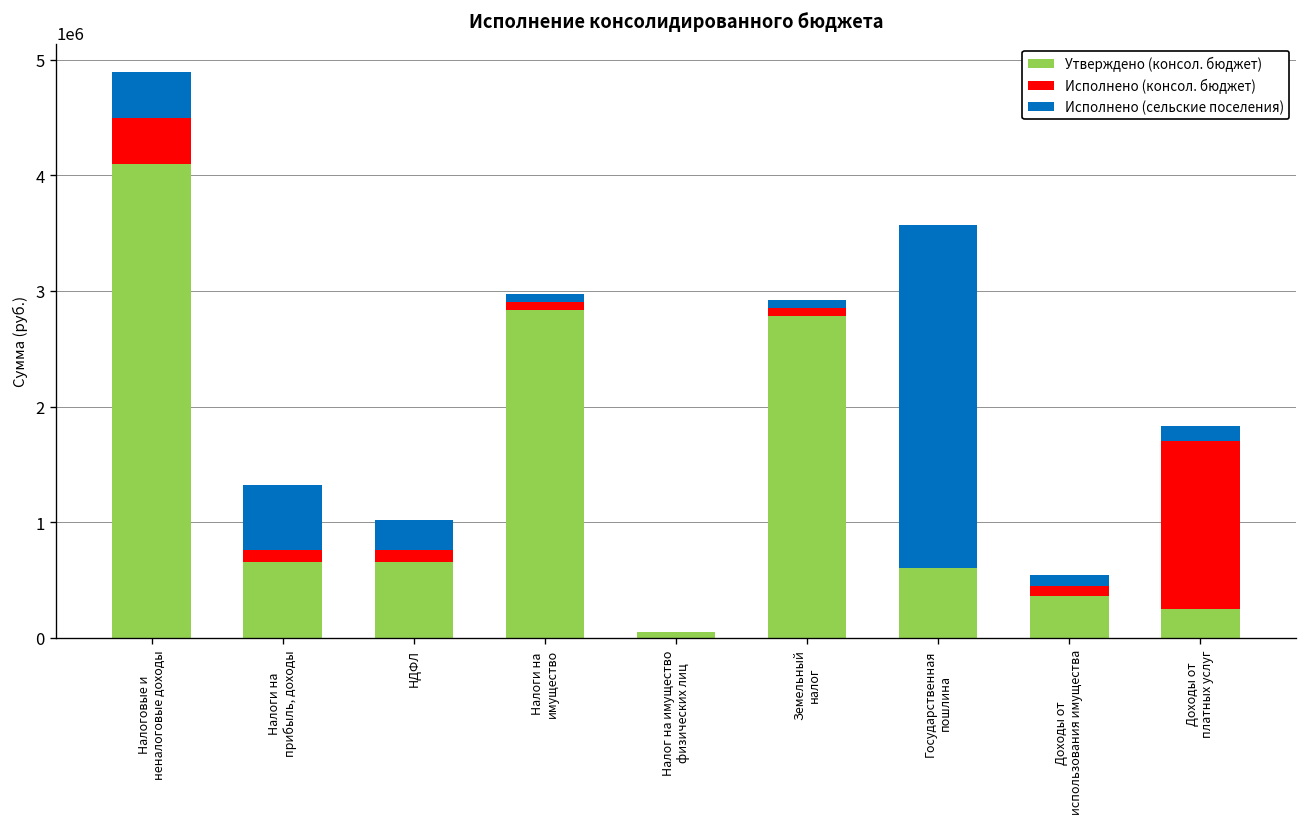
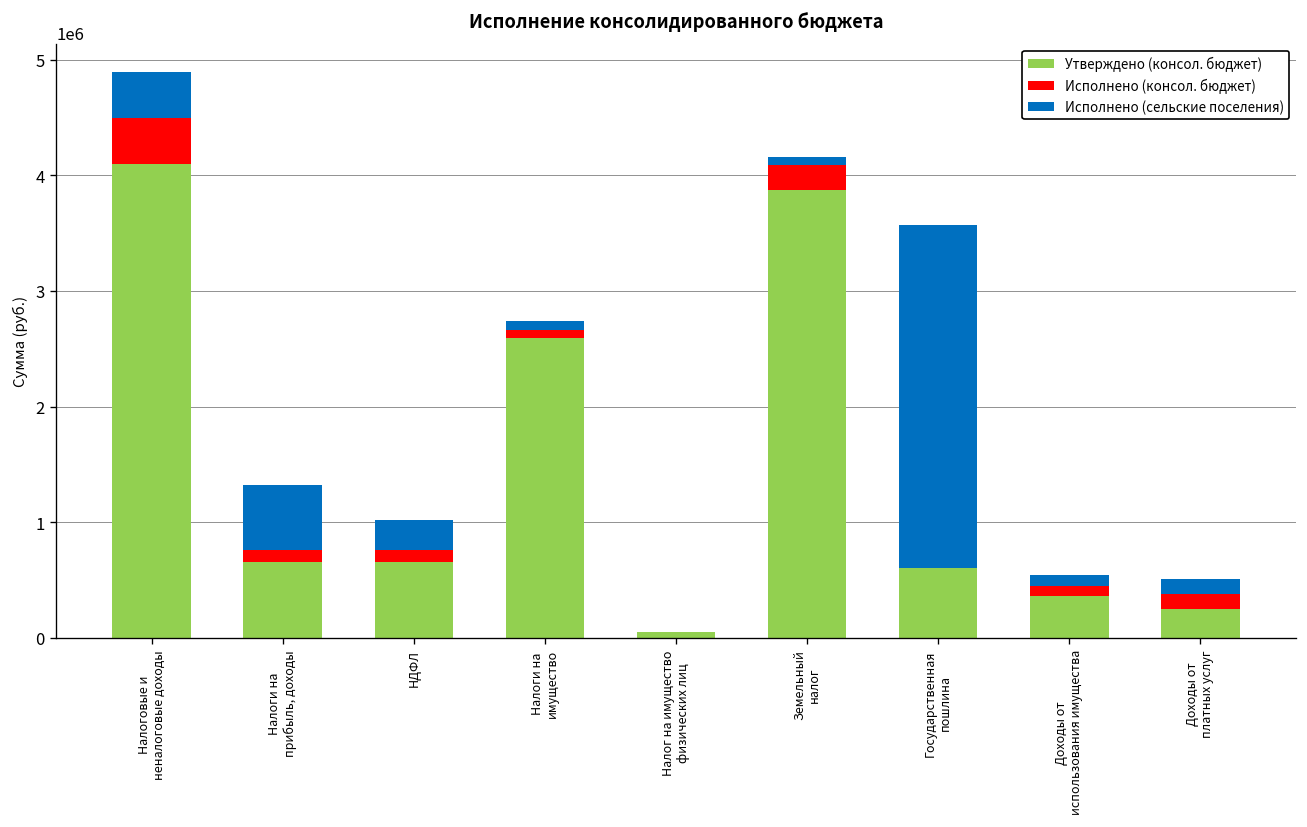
Утверждено (консол. бюджет), Налоги на имущество: 2800000 -> 2600000
Утверждено (консол. бюджет), Земельный налог: 2800000 -> 3900000
Исполнено (консол. бюджет), Земельный налог: 100000 -> 200000
Исполнено (консол. бюджет), Доходы от платных услуг: 1500000 -> 100000
